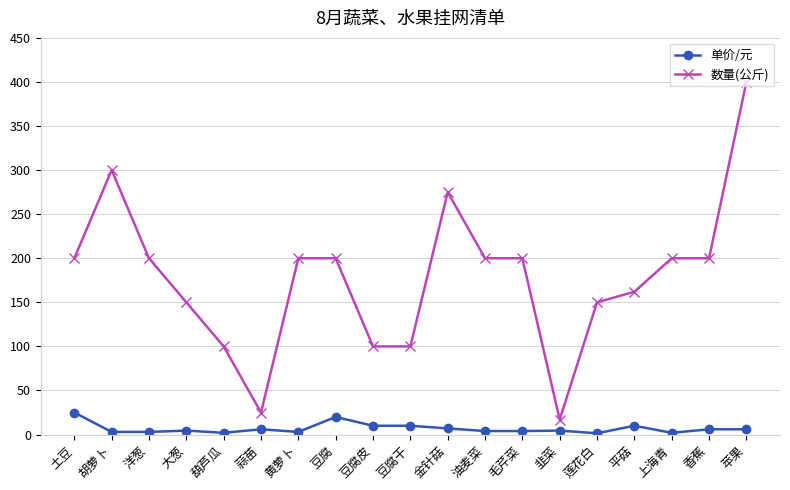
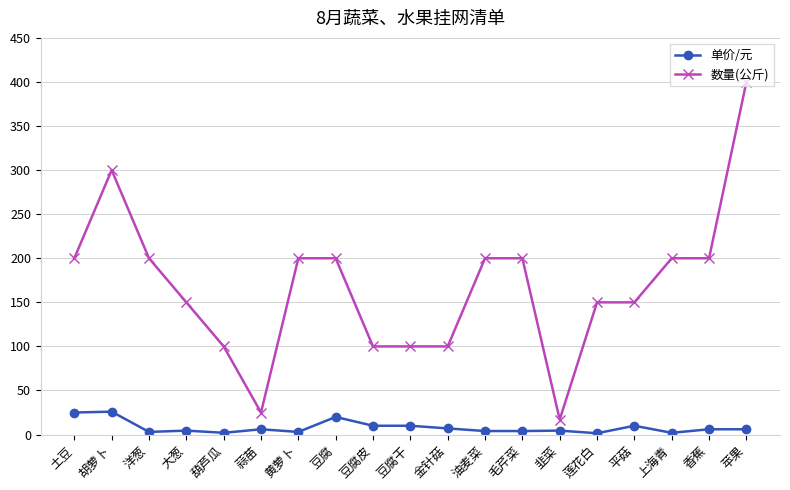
单价/元, 胡萝卜: 0 -> 30
数量(公斤), 金针菇: 280 -> 100
数量(公斤), 平菇: 160 -> 150
